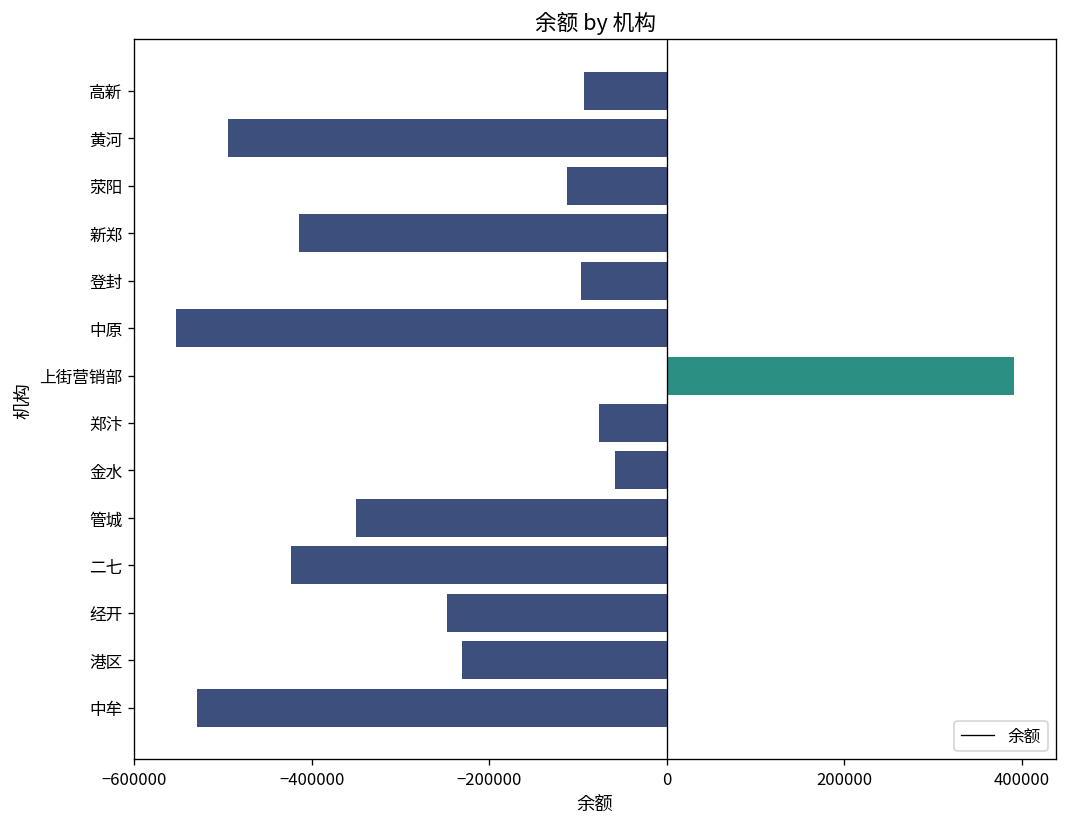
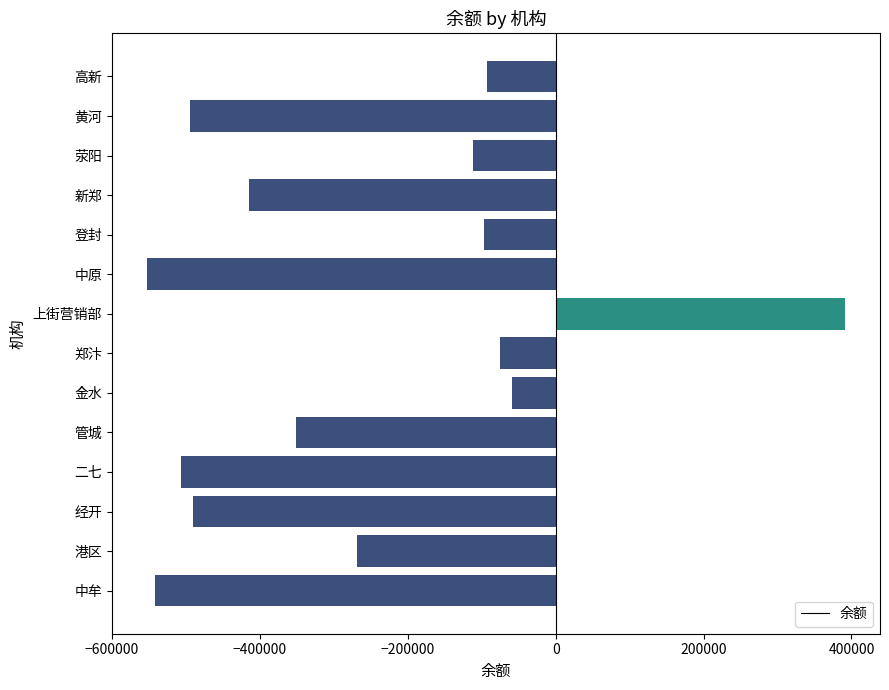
二七: -420000 -> -510000
经开: -250000 -> -490000
港区: -230000 -> -270000
中牟: -530000 -> -540000
